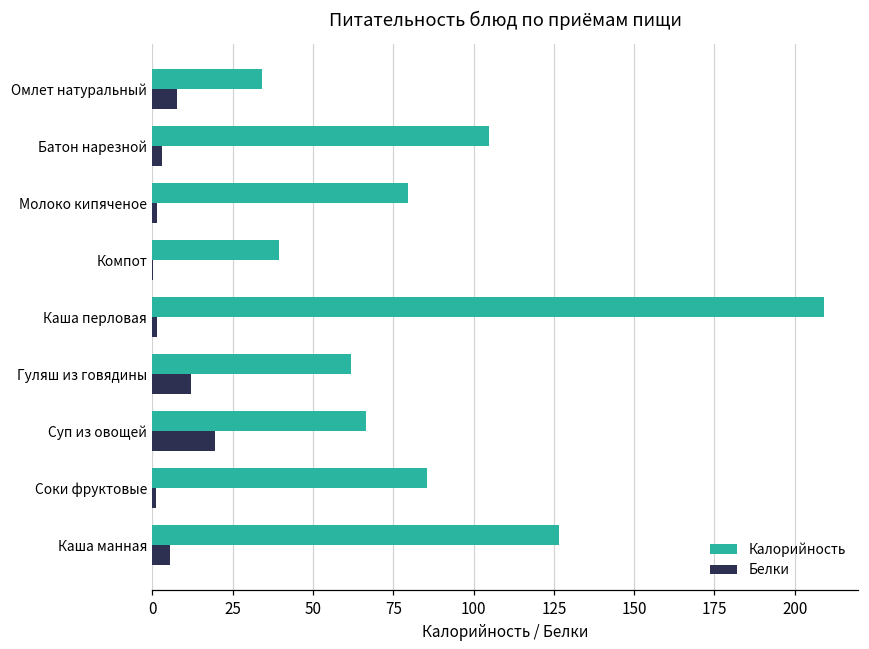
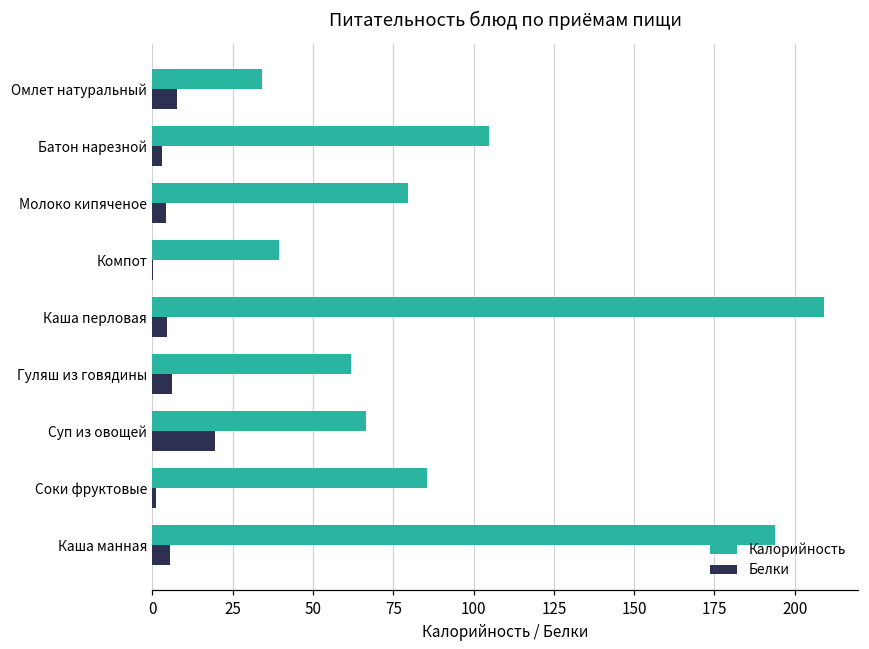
Белки, Молоко кипяченое: 1 -> 4
Белки, Каша перловая: 1 -> 5
Белки, Гуляш из говядины: 12 -> 6
Калорийность, Каша манная: 126 -> 194
